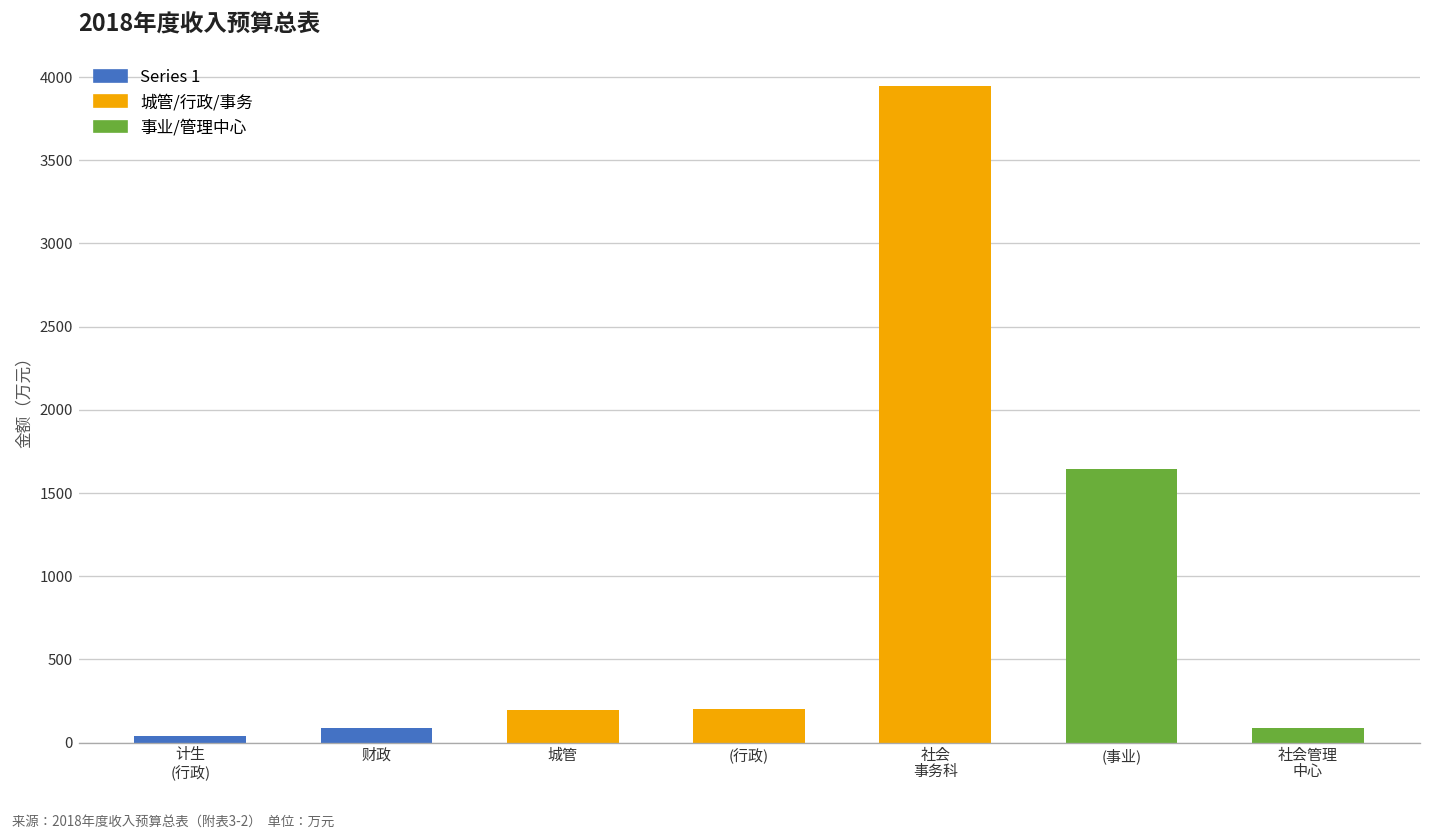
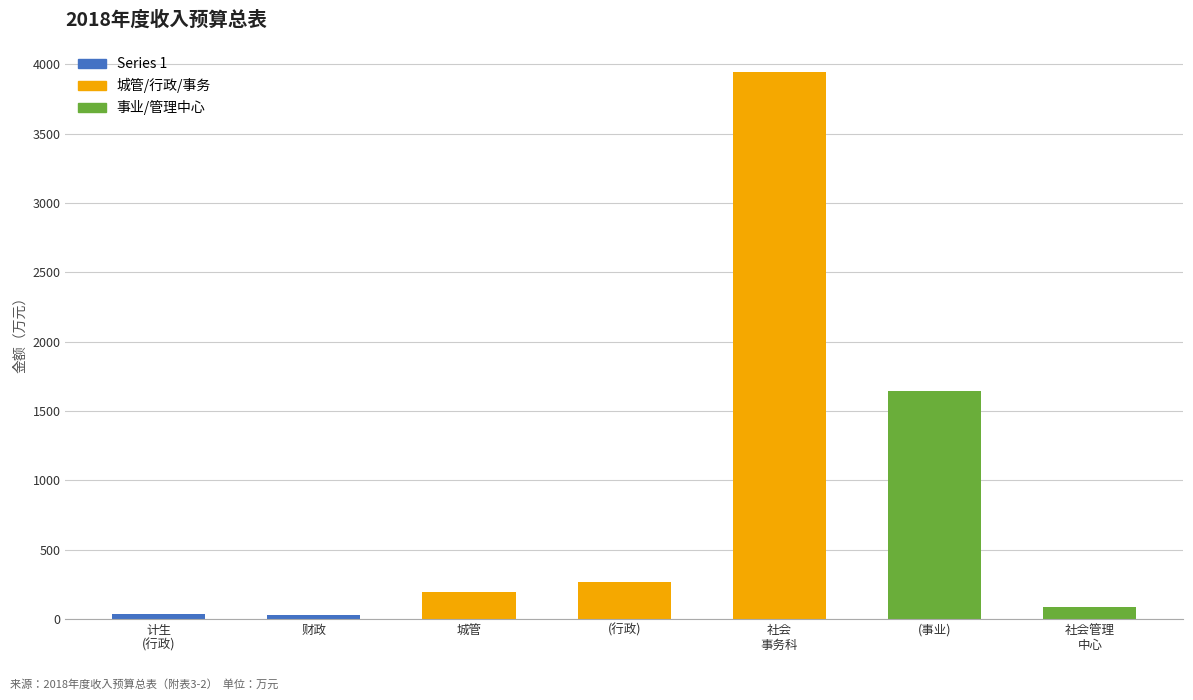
财政: 90 -> 30
(行政): 200 -> 270
